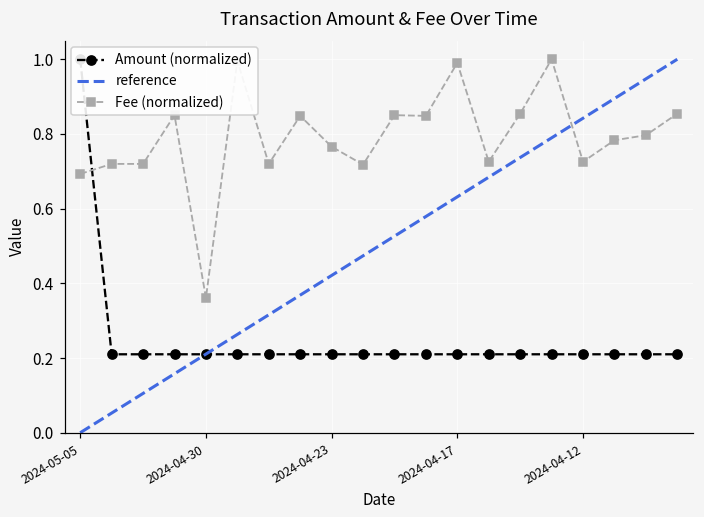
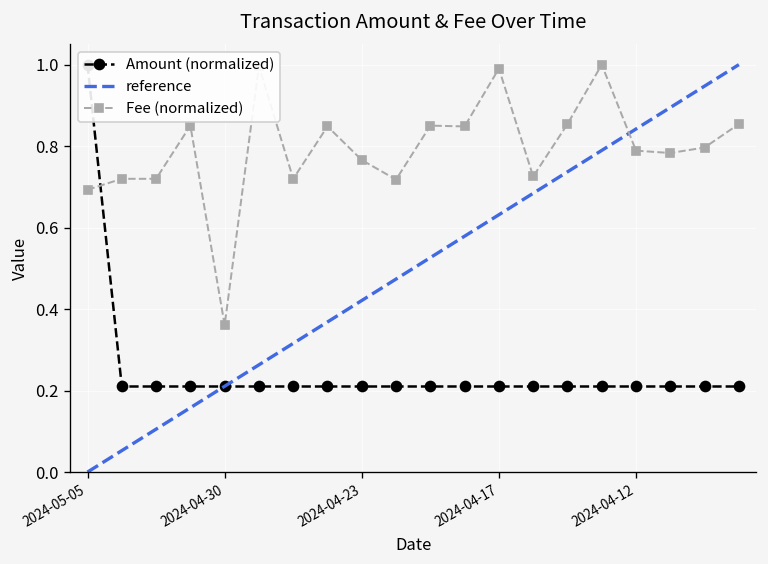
Fee (normalized), 2024-04-12: 0.73 -> 0.79
